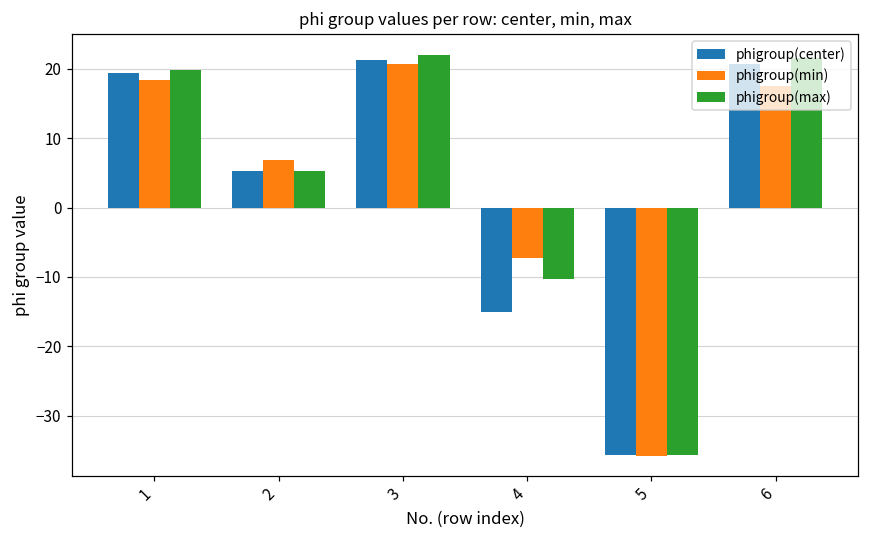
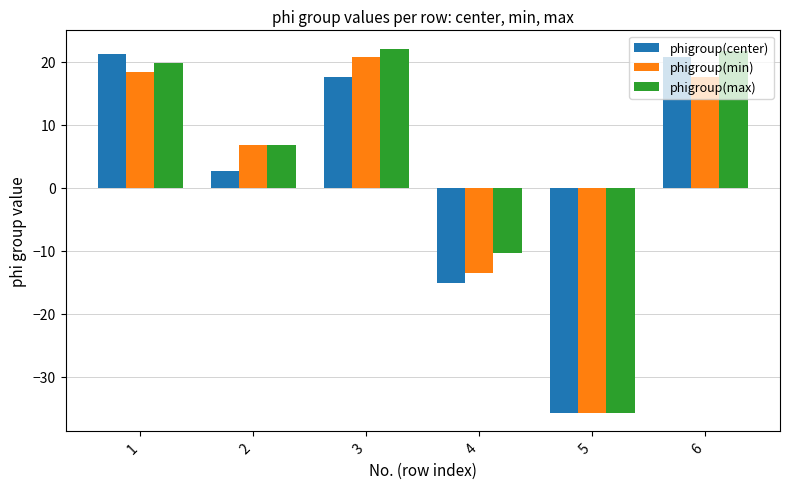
phigroup(center), 1: 19 -> 21
phigroup(center), 2: 5 -> 3
phigroup(max), 2: 5 -> 7
phigroup(center), 3: 21 -> 18
phigroup(min), 4: -7 -> -13
